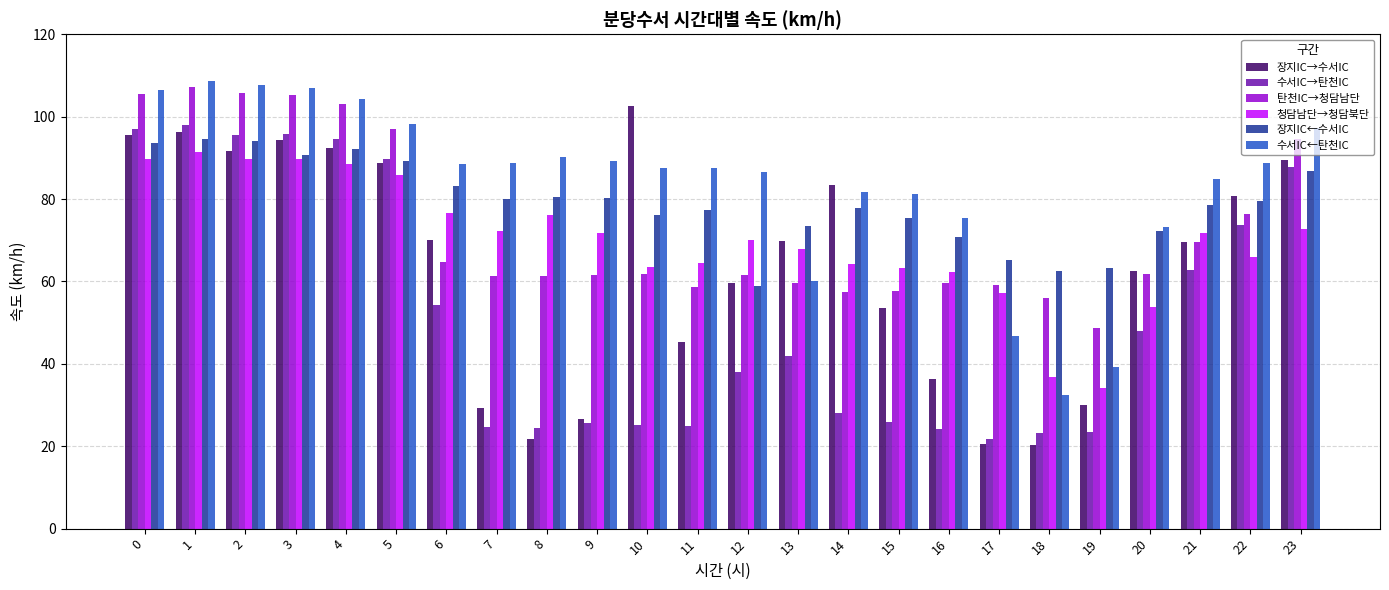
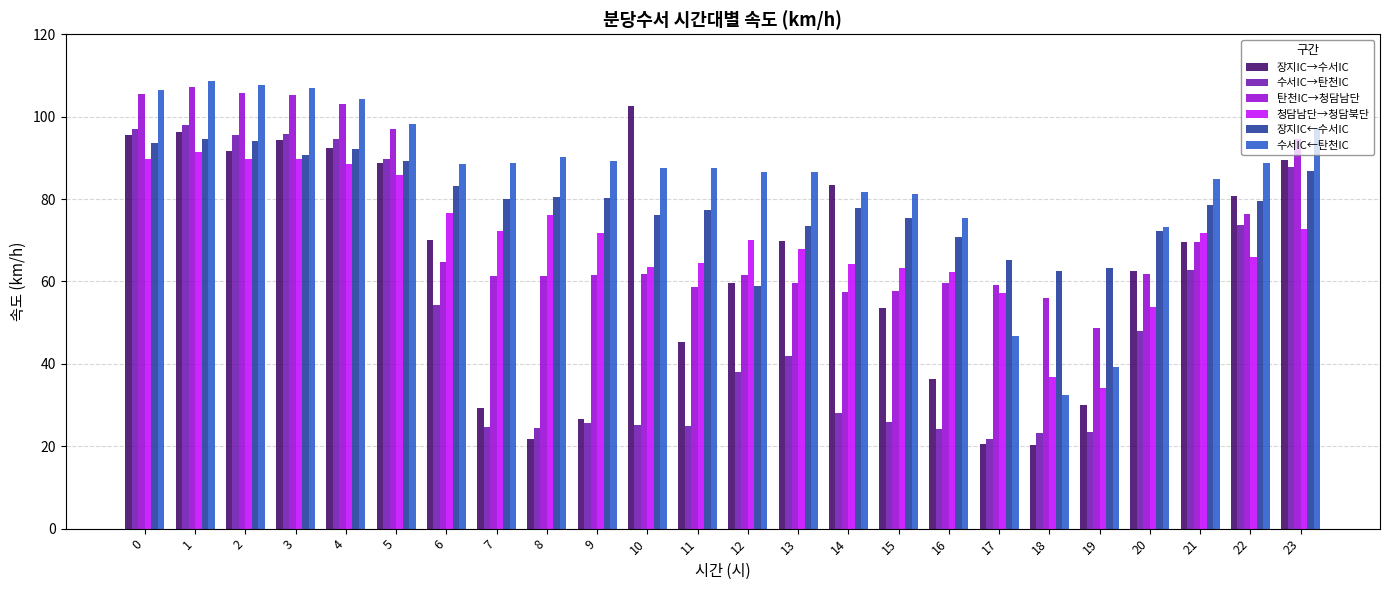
수서IC←탄천IC, 13: 60 -> 86
